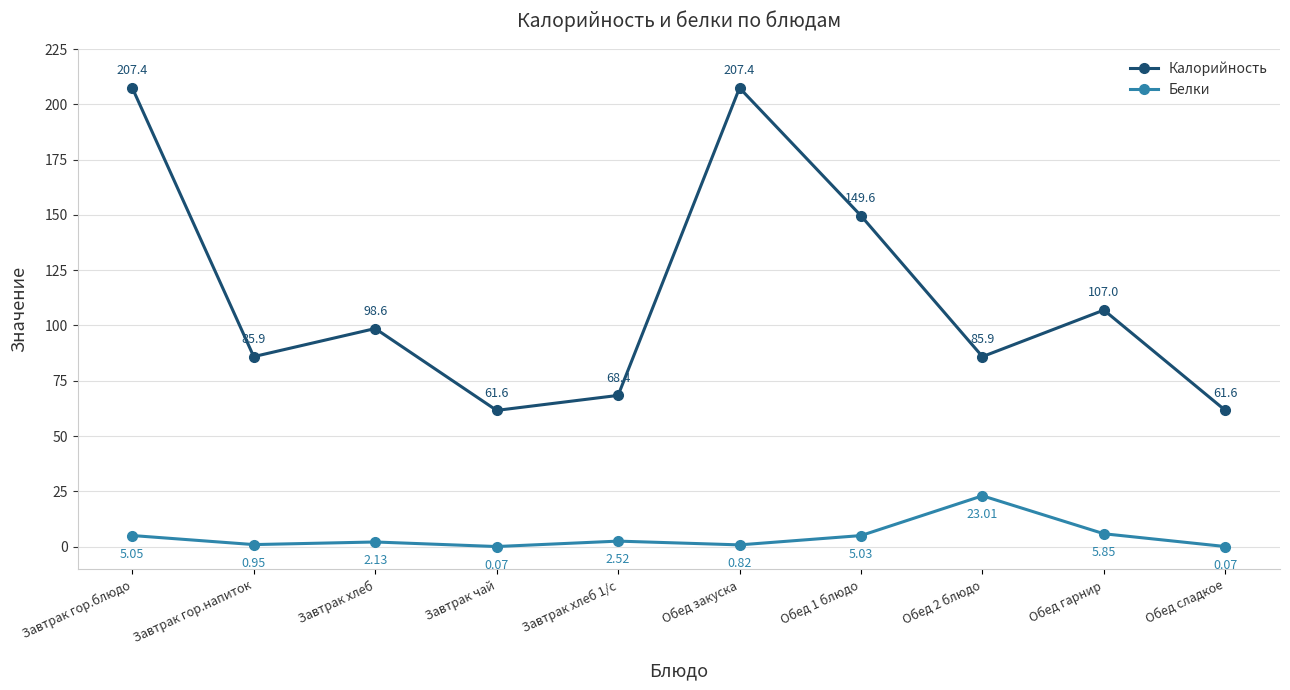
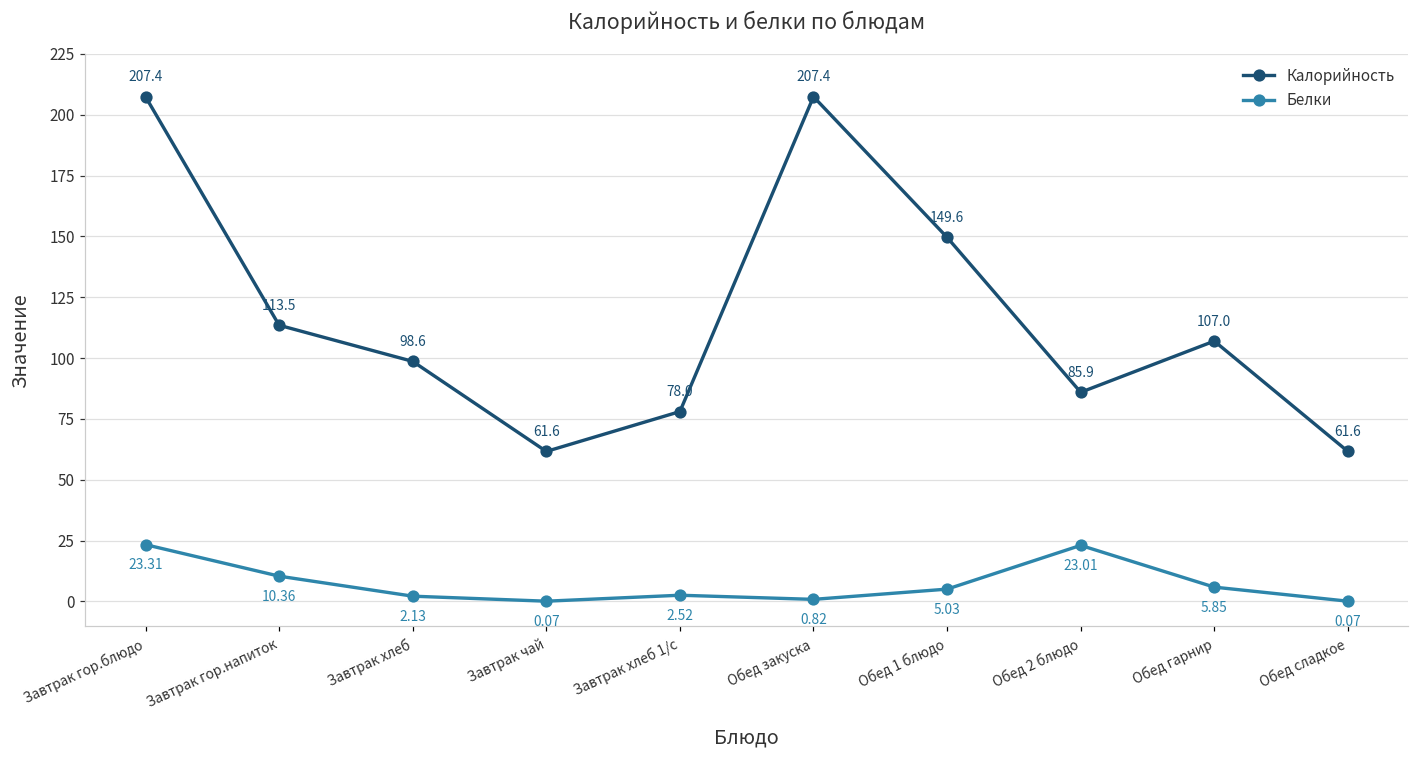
Белки, Завтрак гор.блюдо: 5.05 -> 23.31
Калорийность, Завтрак гор.напиток: 85.9 -> 113.5
Белки, Завтрак гор.напиток: 0.95 -> 10.36
Калорийность, Завтрак хлеб 1/с: 68.4 -> 78.0
